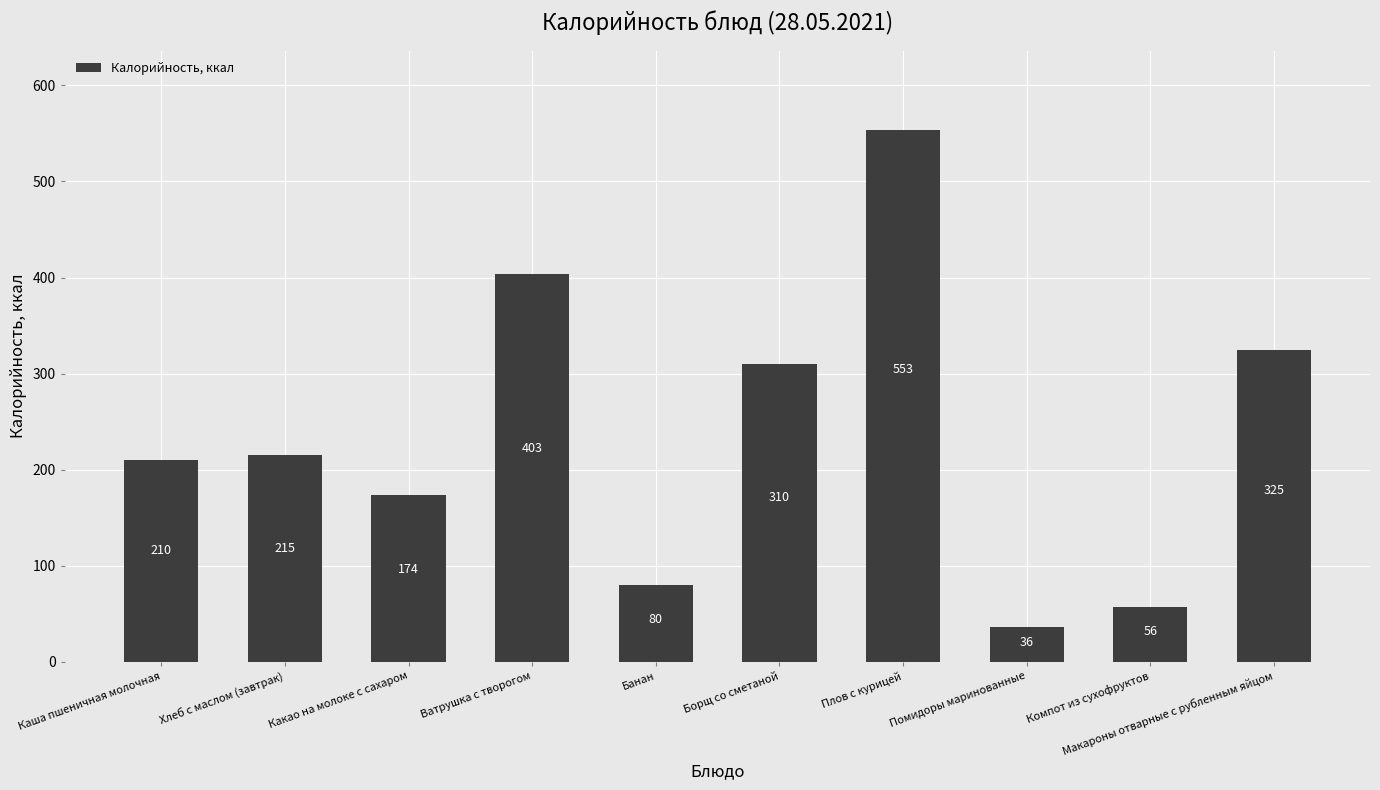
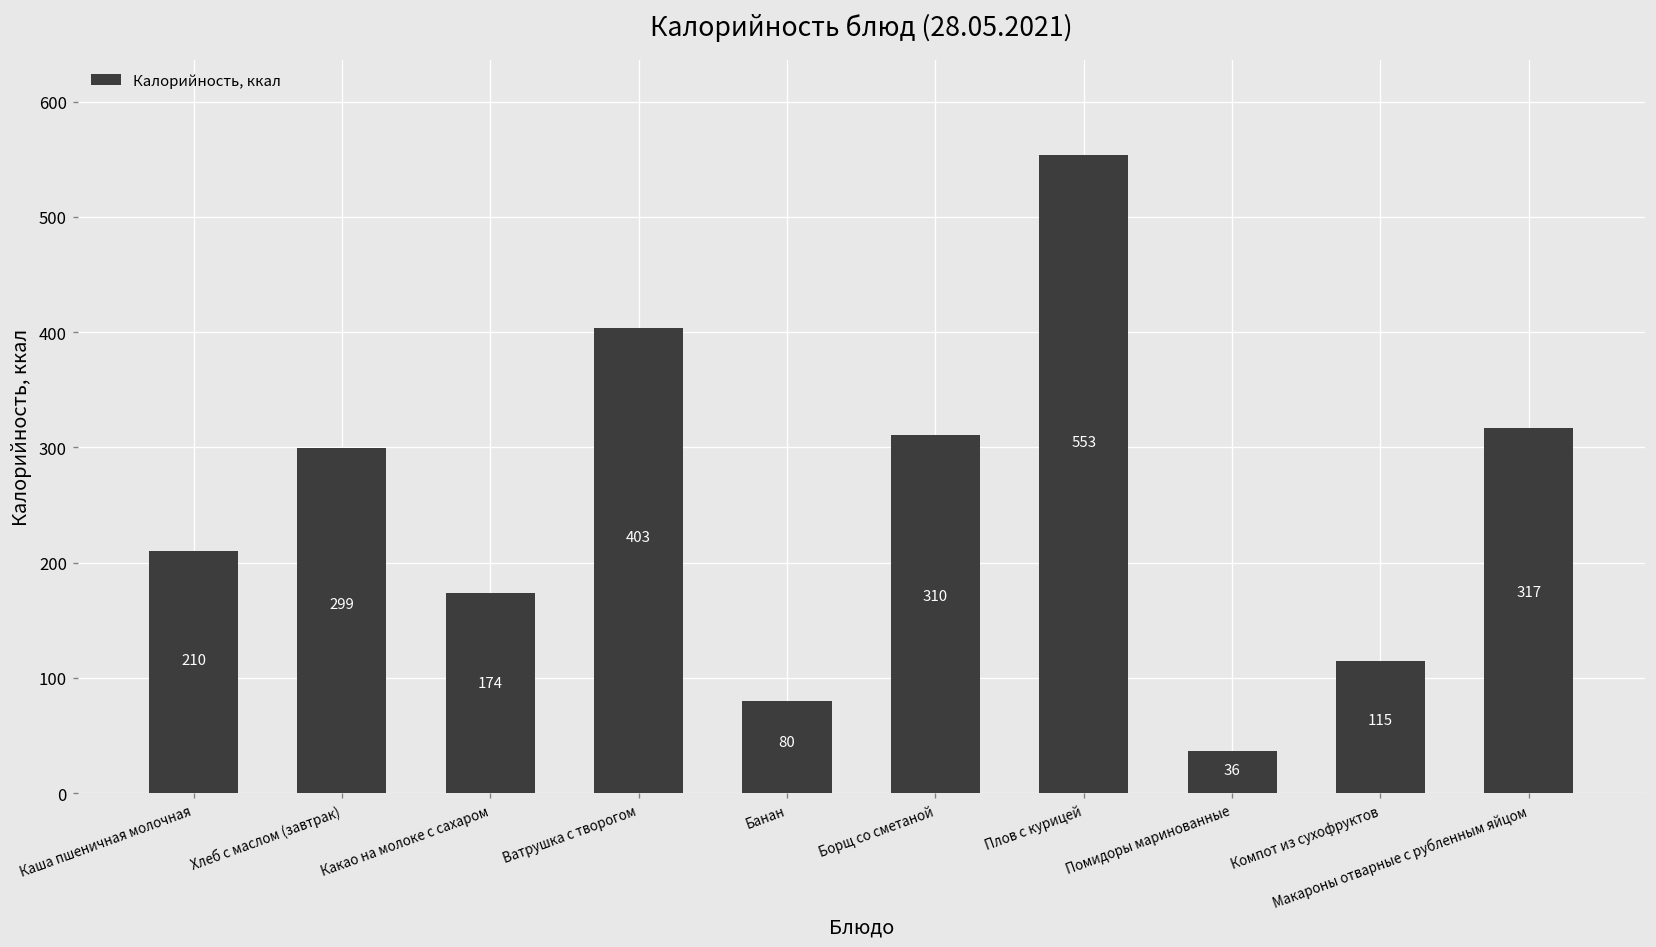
Хлеб с маслом (завтрак): 215 -> 299
Компот из сухофруктов: 56 -> 115
Макароны отварные с рубленным яйцом: 325 -> 317
